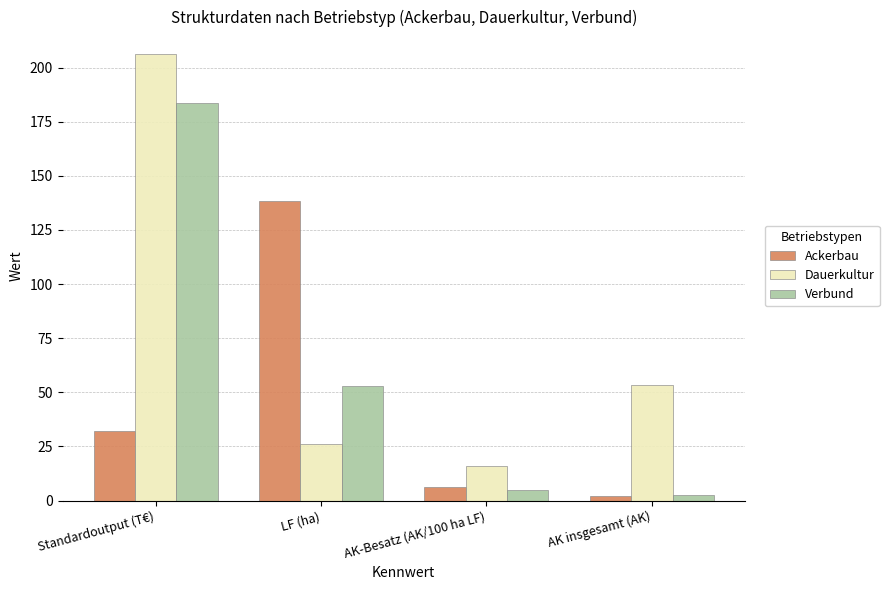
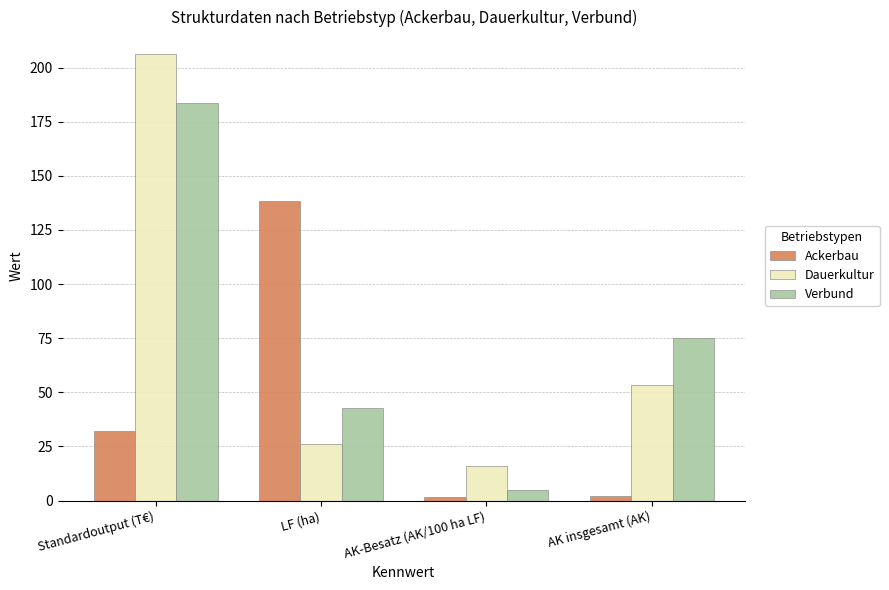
Verbund, LF (ha): 53 -> 43
Ackerbau, AK-Besatz (AK/100 ha LF): 6 -> 1
Verbund, AK insgesamt (AK): 3 -> 75
